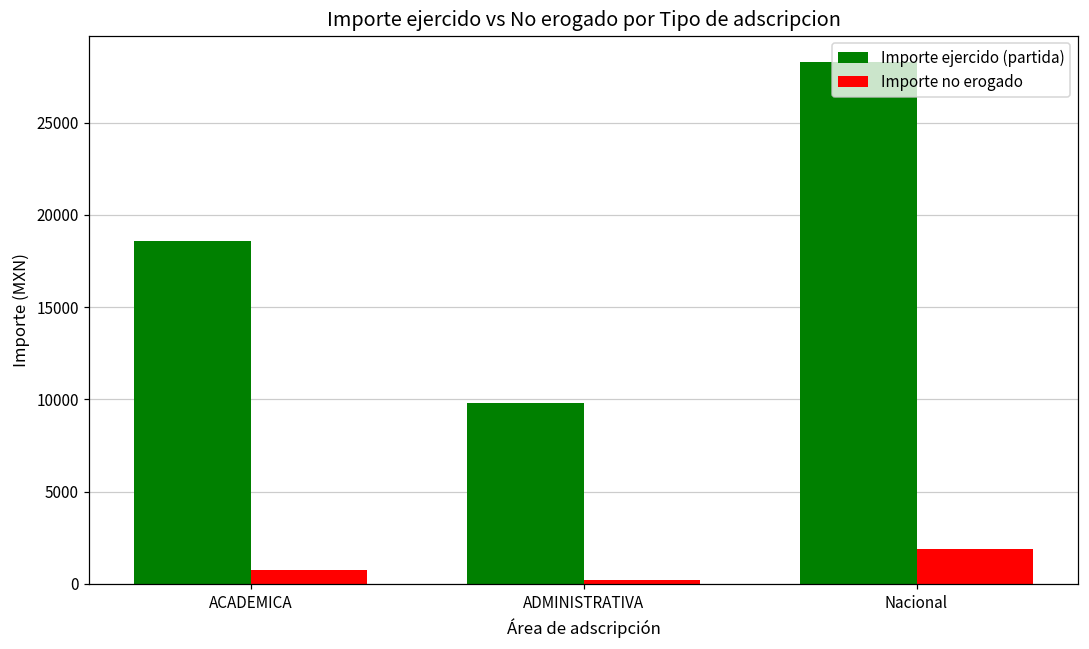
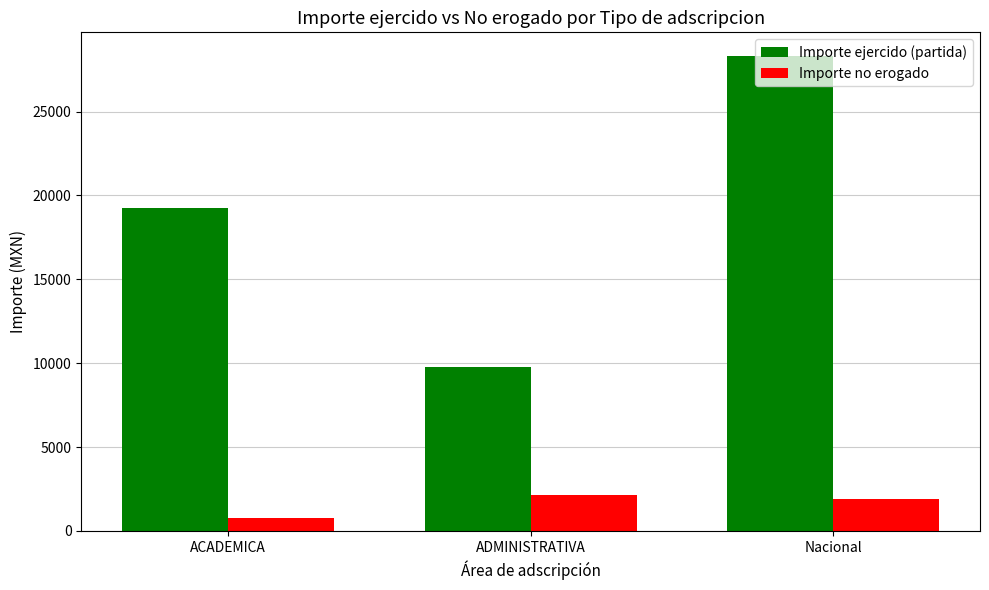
Importe ejercido (partida), ACADEMICA: 18600 -> 19300
Importe no erogado, ADMINISTRATIVA: 200 -> 2100
